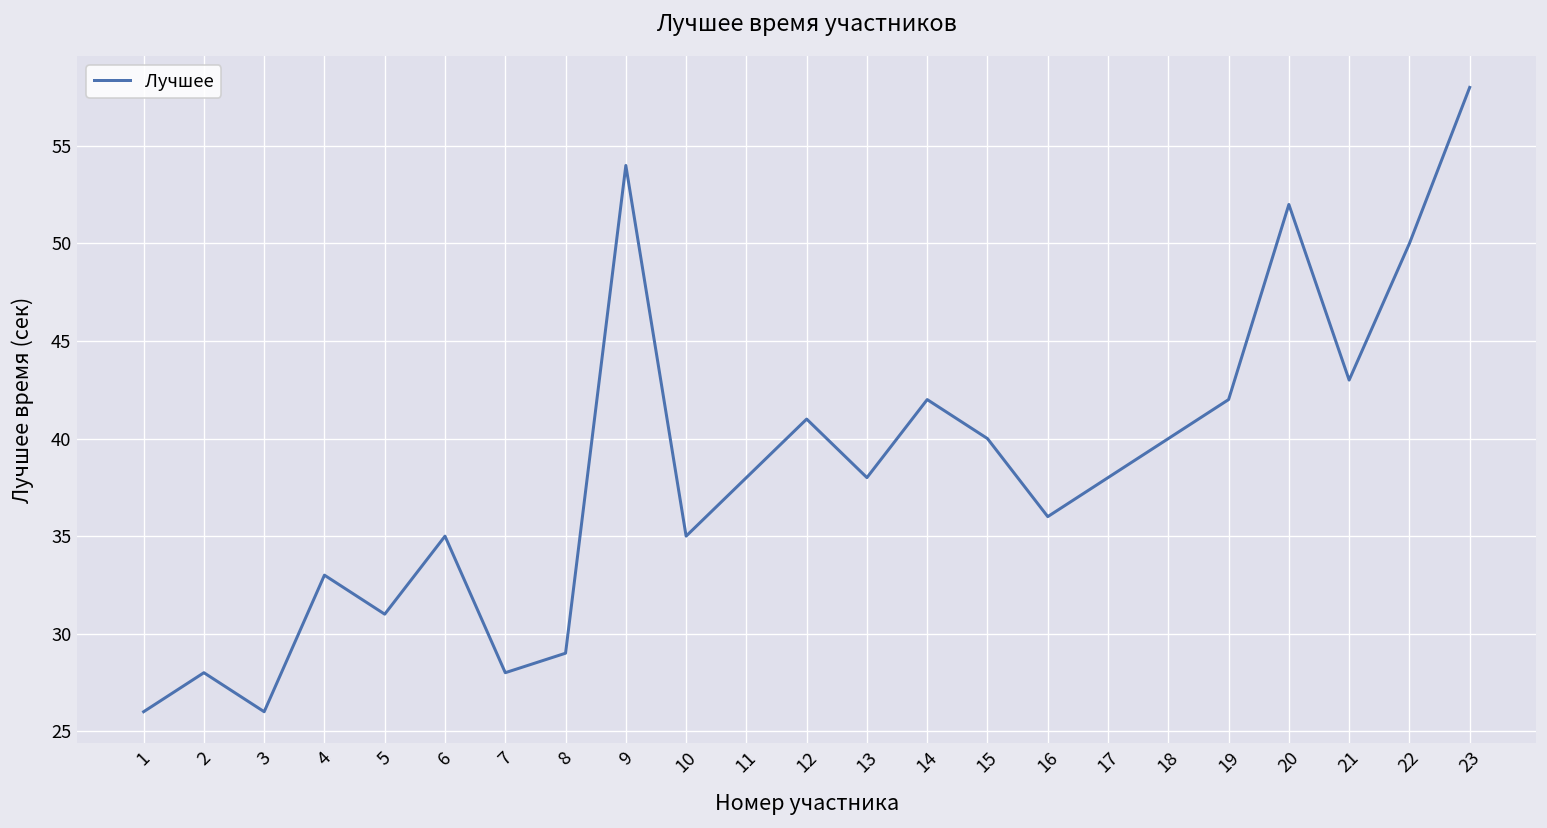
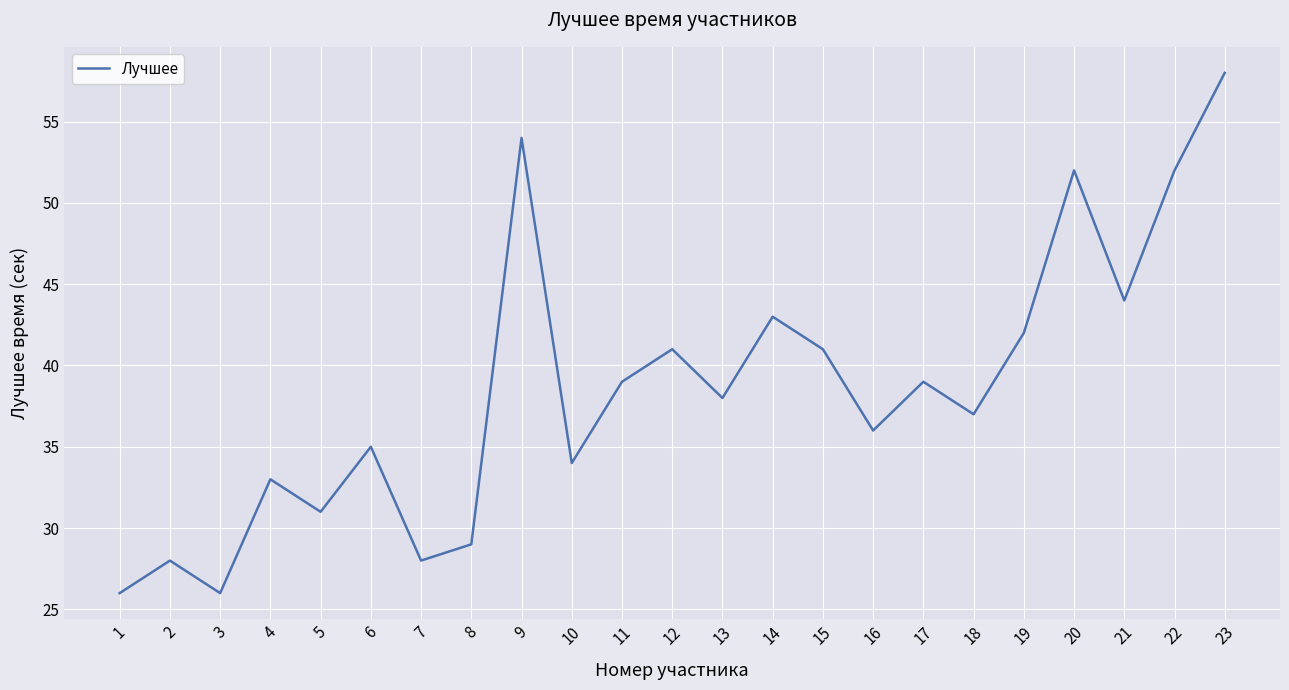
10: 35 -> 34
11: 38 -> 39
14: 42 -> 43
15: 40 -> 41
17: 38 -> 39
18: 40 -> 37
21: 43 -> 44
22: 50 -> 52
